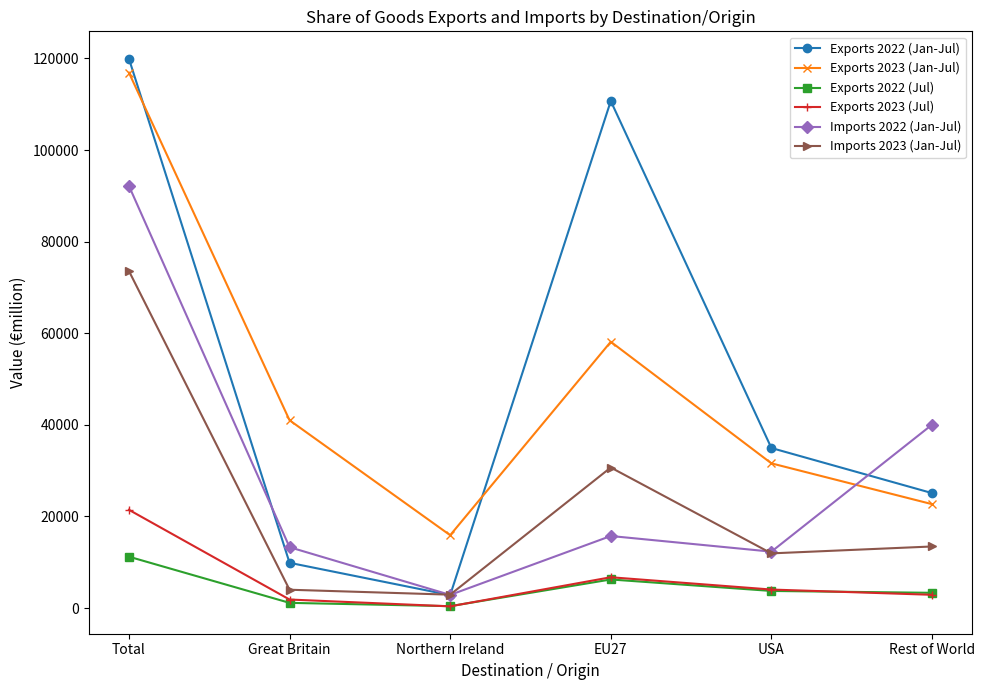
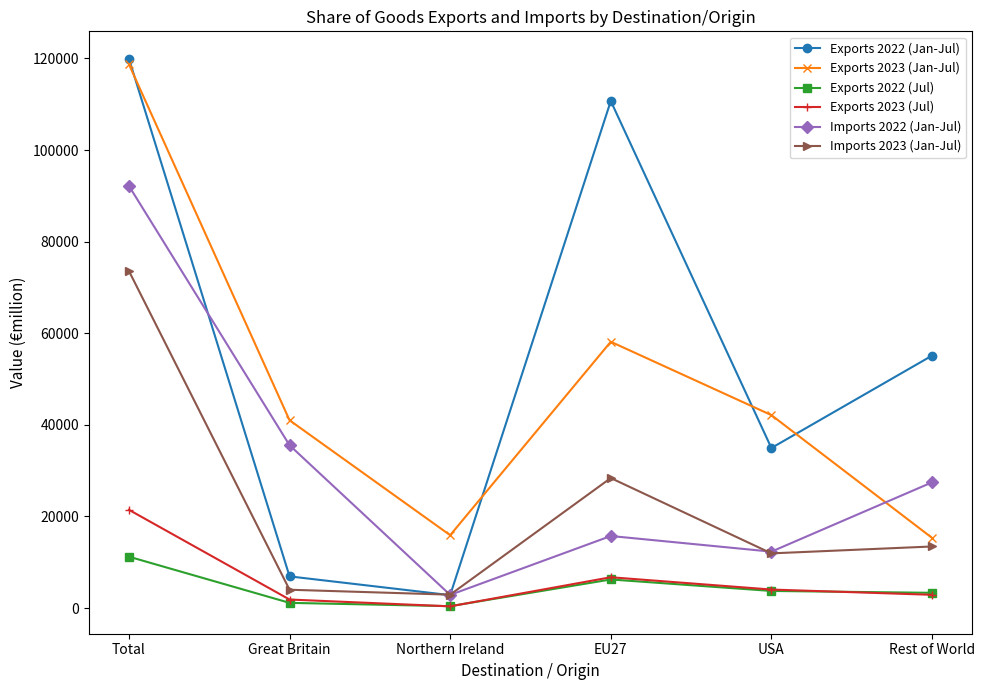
Exports 2023 (Jan-Jul), Total: 117000 -> 119000
Exports 2022 (Jan-Jul), Great Britain: 10000 -> 7000
Imports 2022 (Jan-Jul), Great Britain: 13000 -> 36000
Imports 2023 (Jan-Jul), EU27: 31000 -> 28000
Exports 2023 (Jan-Jul), USA: 32000 -> 42000
Exports 2022 (Jan-Jul), Rest of World: 25000 -> 55000
Exports 2023 (Jan-Jul), Rest of World: 23000 -> 15000
Imports 2022 (Jan-Jul), Rest of World: 40000 -> 27000
